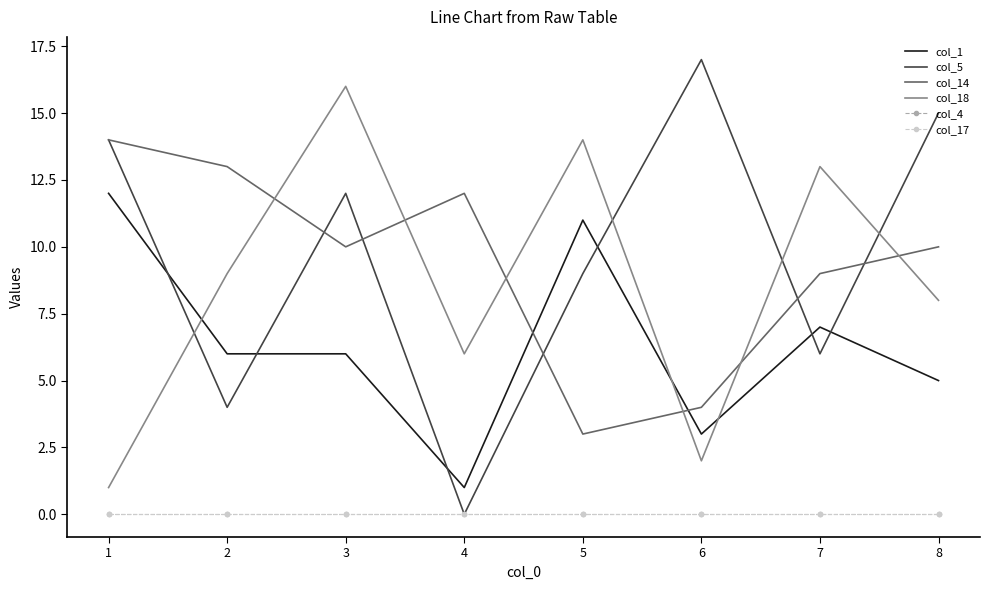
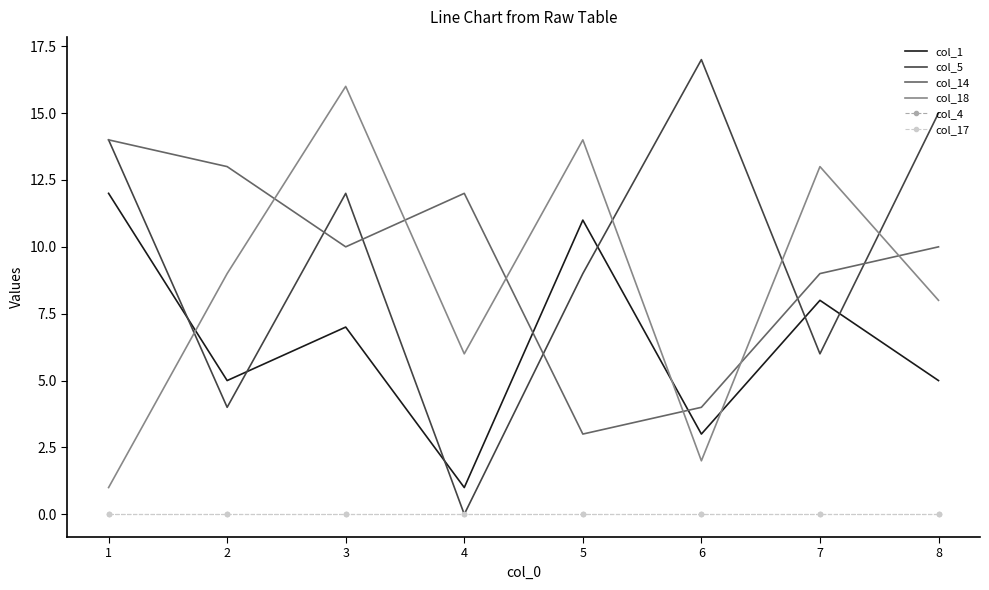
col_1, 2: 6 -> 5
col_1, 3: 6 -> 7
col_1, 7: 7 -> 8
